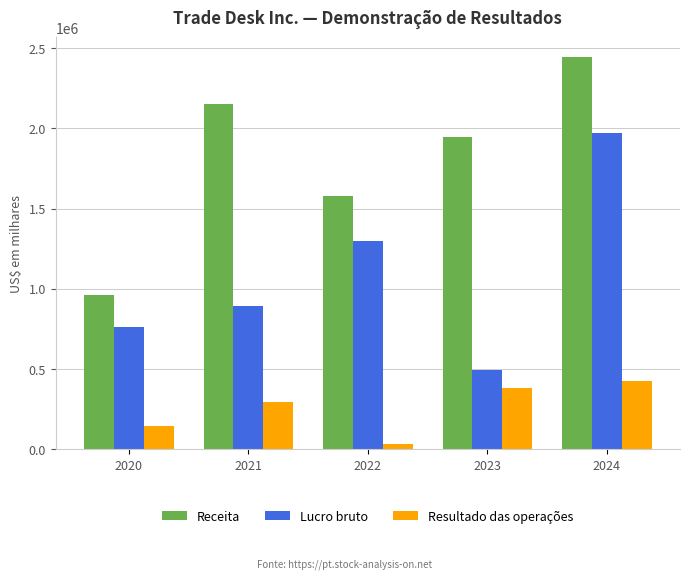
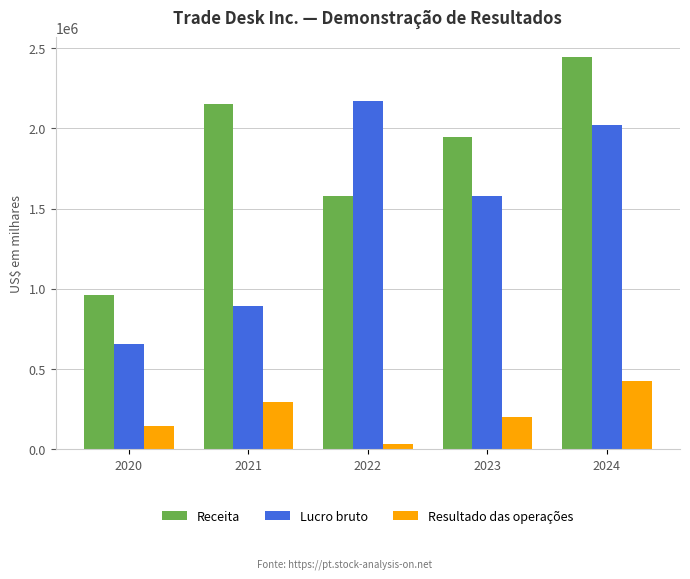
Lucro bruto, 2020: 760000 -> 660000
Lucro bruto, 2022: 1300000 -> 2170000
Lucro bruto, 2023: 490000 -> 1580000
Resultado das operações, 2023: 380000 -> 200000
Lucro bruto, 2024: 1970000 -> 2020000
